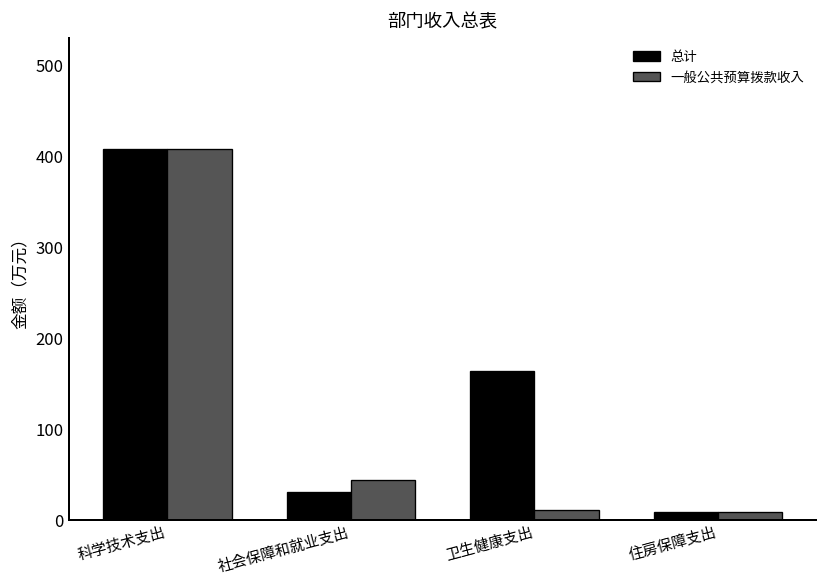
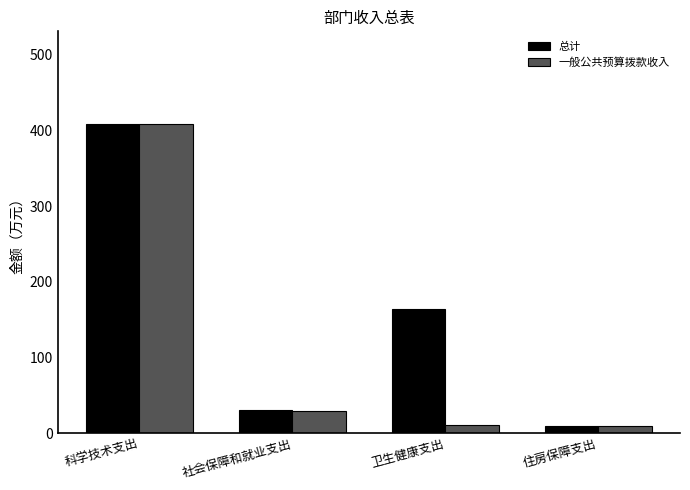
一般公共预算拨款收入, 社会保障和就业支出: 40 -> 30
